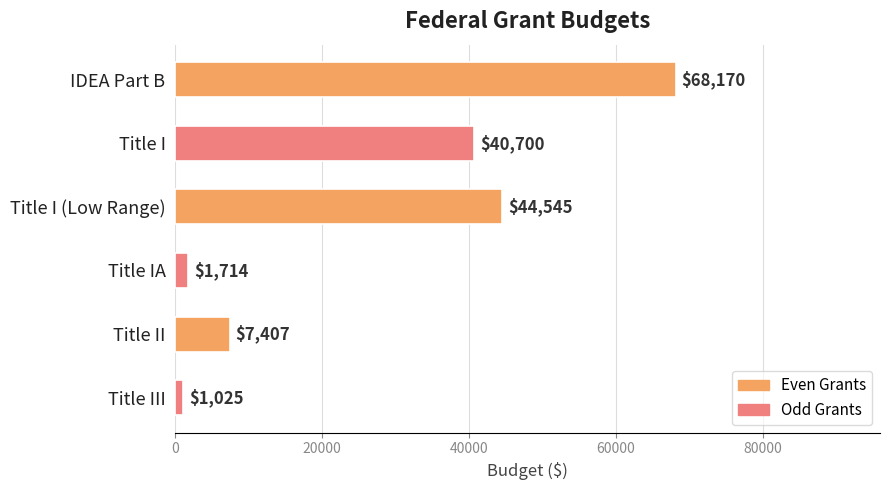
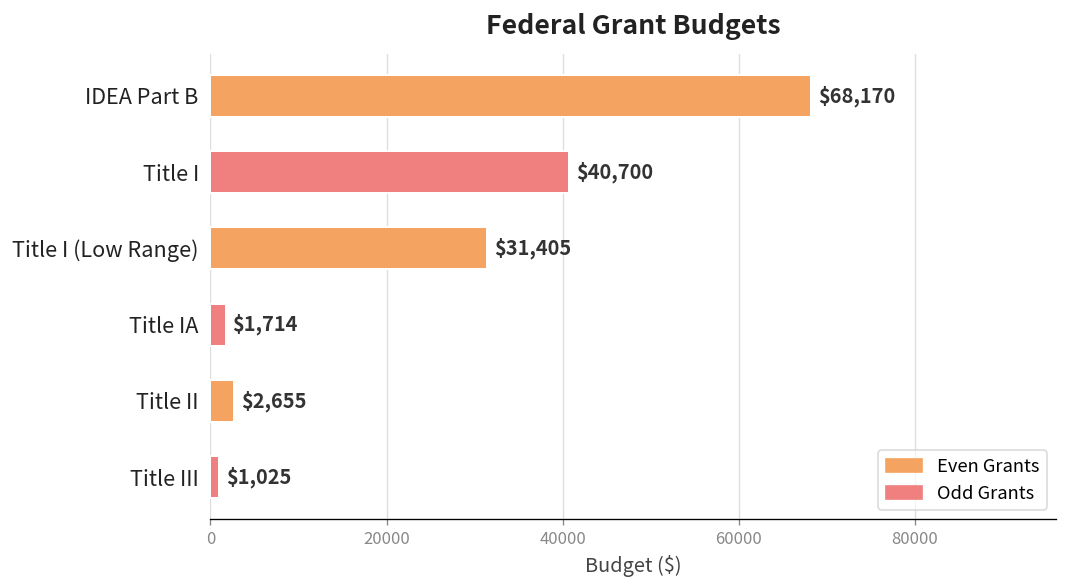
Title I (Low Range): $44,545 -> $31,405
Title II: $7,407 -> $2,655
